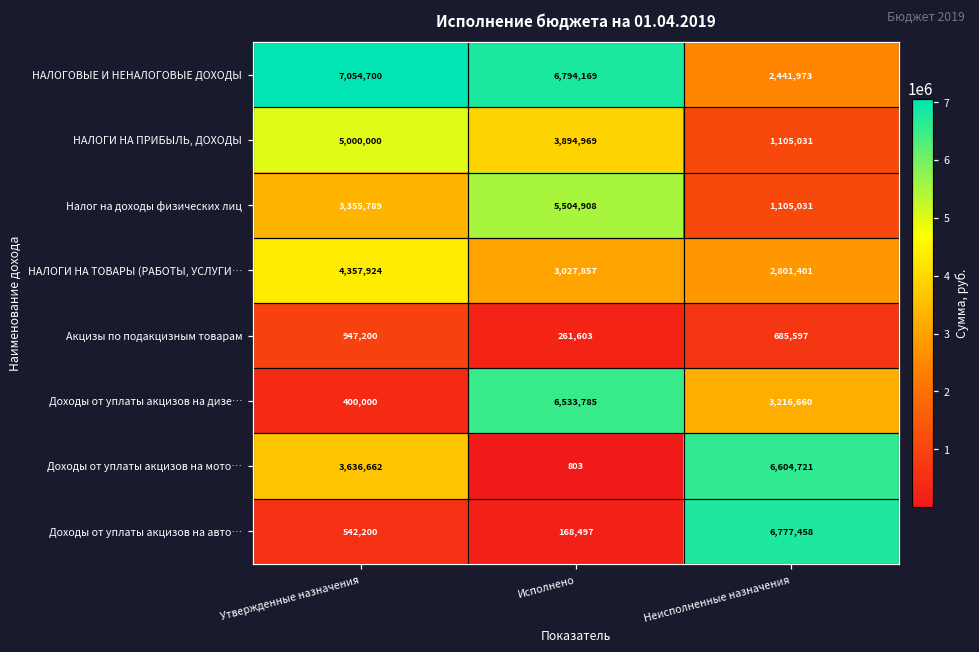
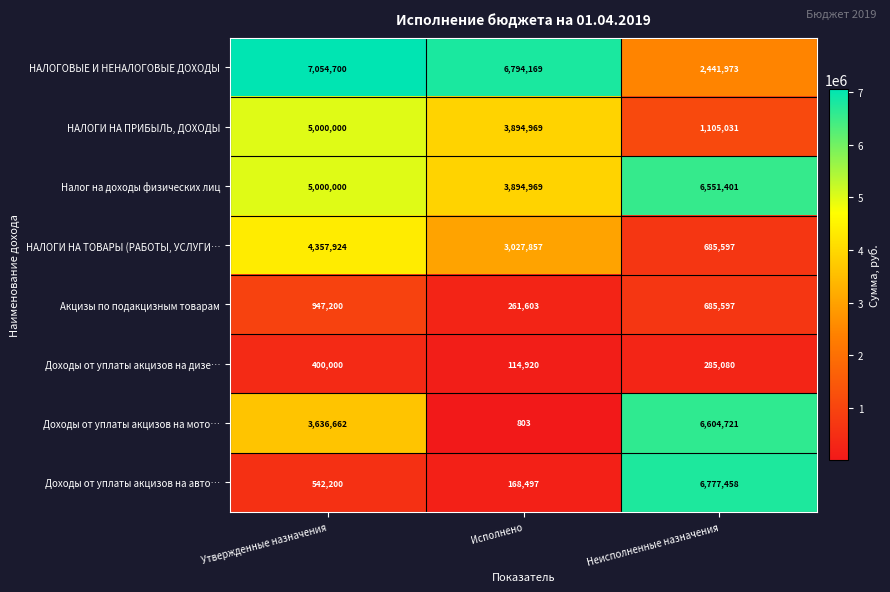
Налог на доходы физических лиц, Утвержденные назначения: 3,355,789 -> 5,000,000
Налог на доходы физических лиц, Исполнено: 5,504,908 -> 3,894,969
Налог на доходы физических лиц, Неисполненные назначения: 1,105,031 -> 6,551,401
НАЛОГИ НА ТОВАРЫ (РАБОТЫ, УСЛУГИ…, Неисполненные назначения: 2,801,401 -> 685,597
Доходы от уплаты акцизов на дизе…, Исполнено: 6,533,785 -> 114,920
Доходы от уплаты акцизов на дизе…, Неисполненные назначения: 3,216,660 -> 285,080
